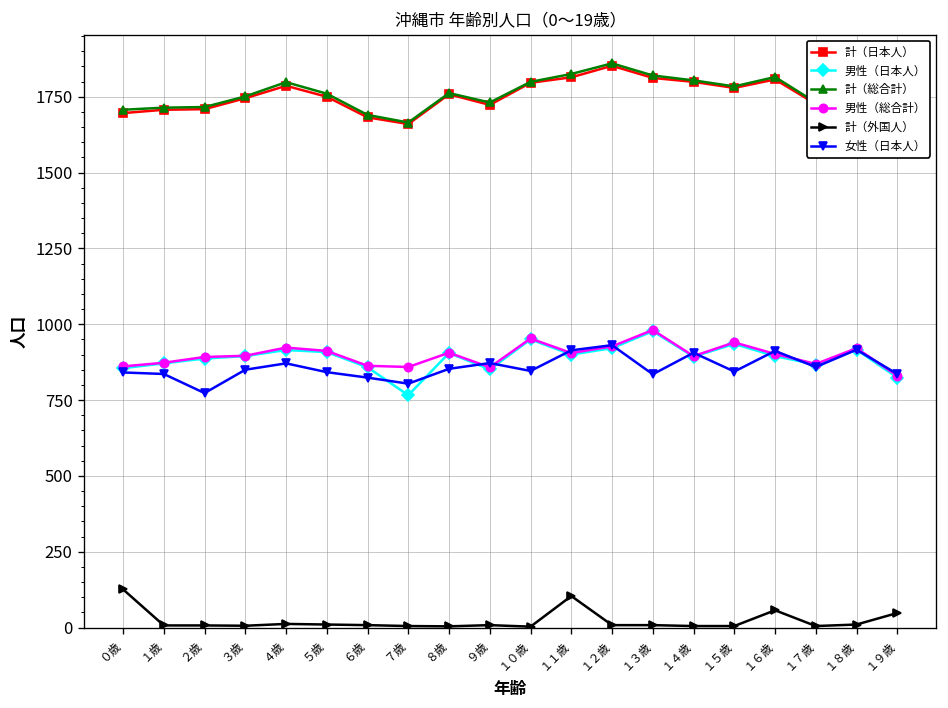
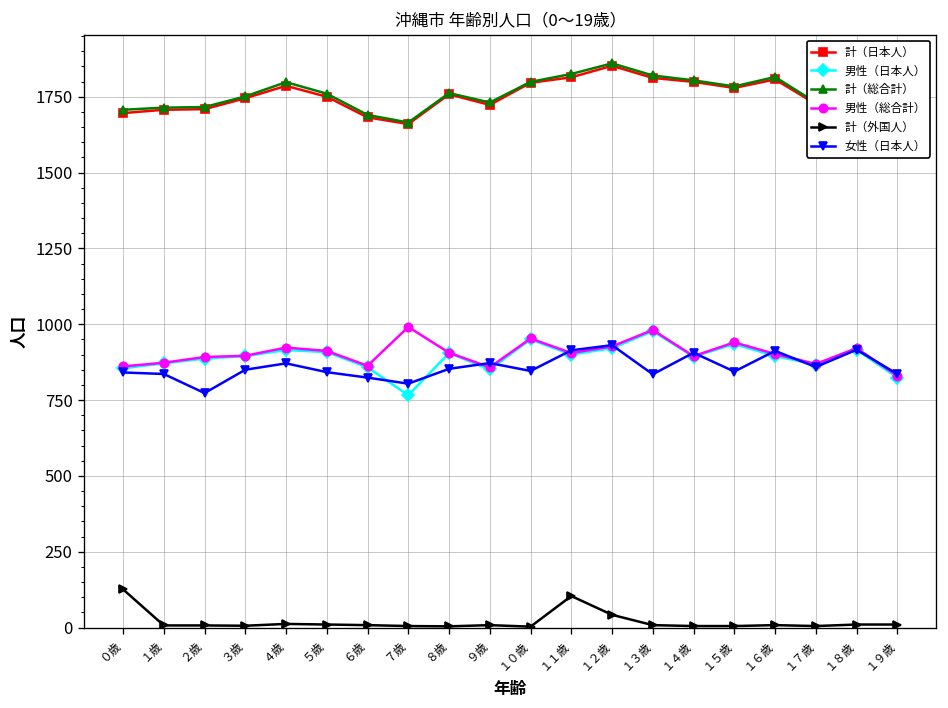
男性（総合計）, ７歳: 860 -> 990
計（外国人）, １２歳: 10 -> 40
計（外国人）, １６歳: 60 -> 10
計（外国人）, １９歳: 50 -> 10
